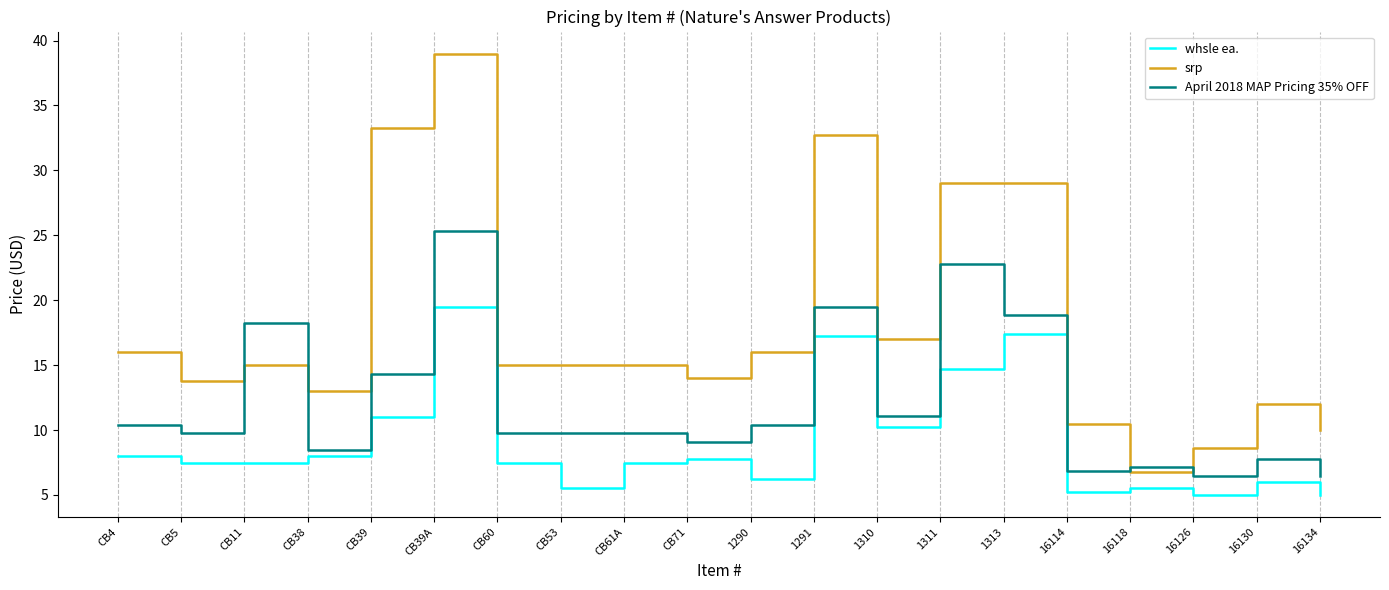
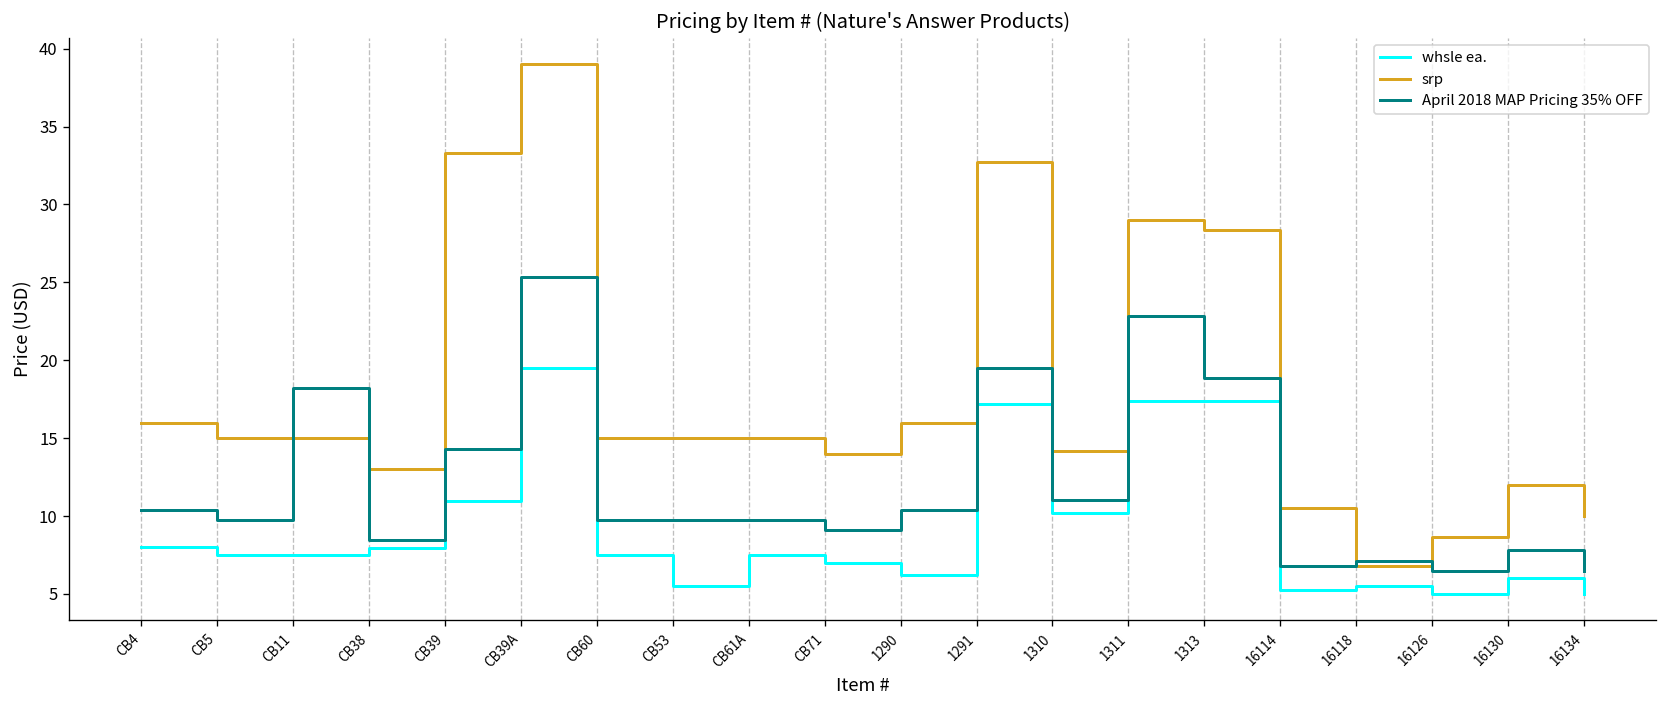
srp, CB5: 13.7 -> 15.0
whsle ea., CB71: 7.8 -> 7.0
srp, 1310: 17.0 -> 14.2
whsle ea., 1311: 14.7 -> 17.4
srp, 1313: 29.0 -> 28.3
